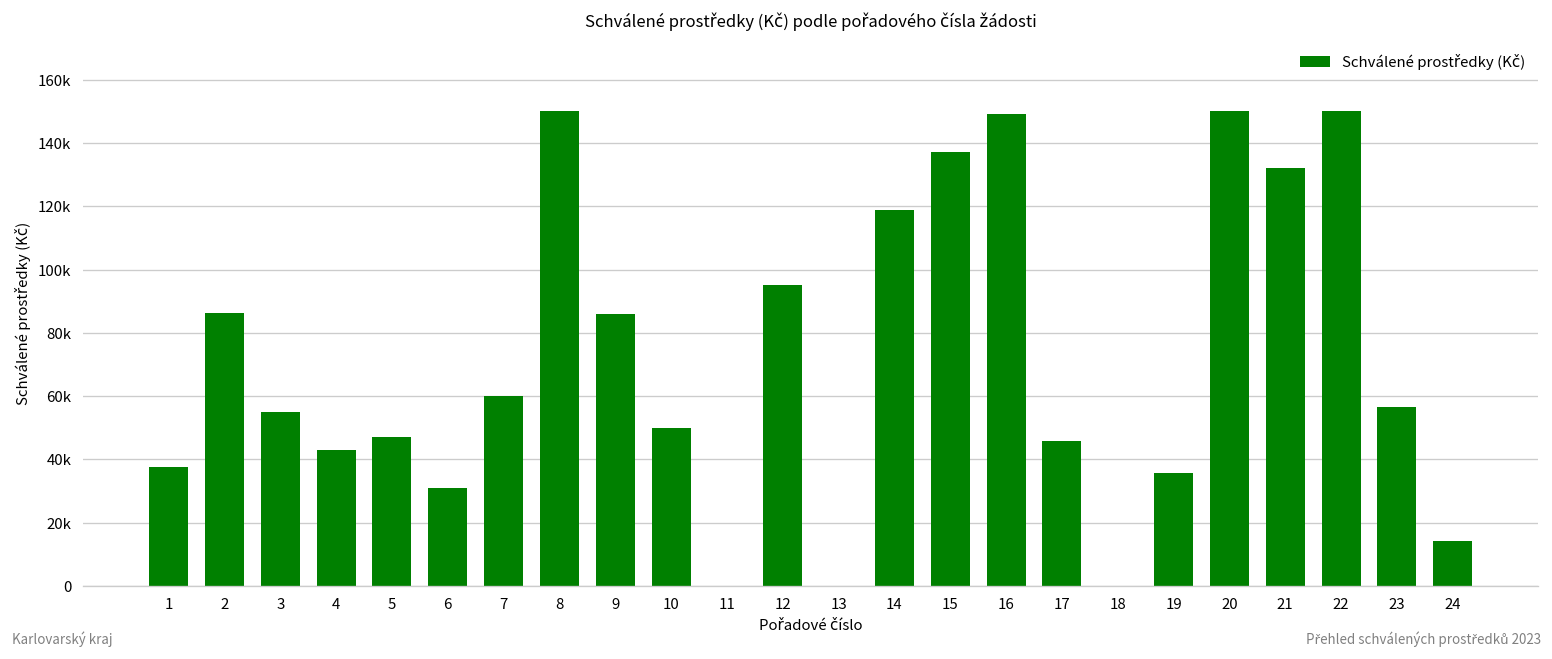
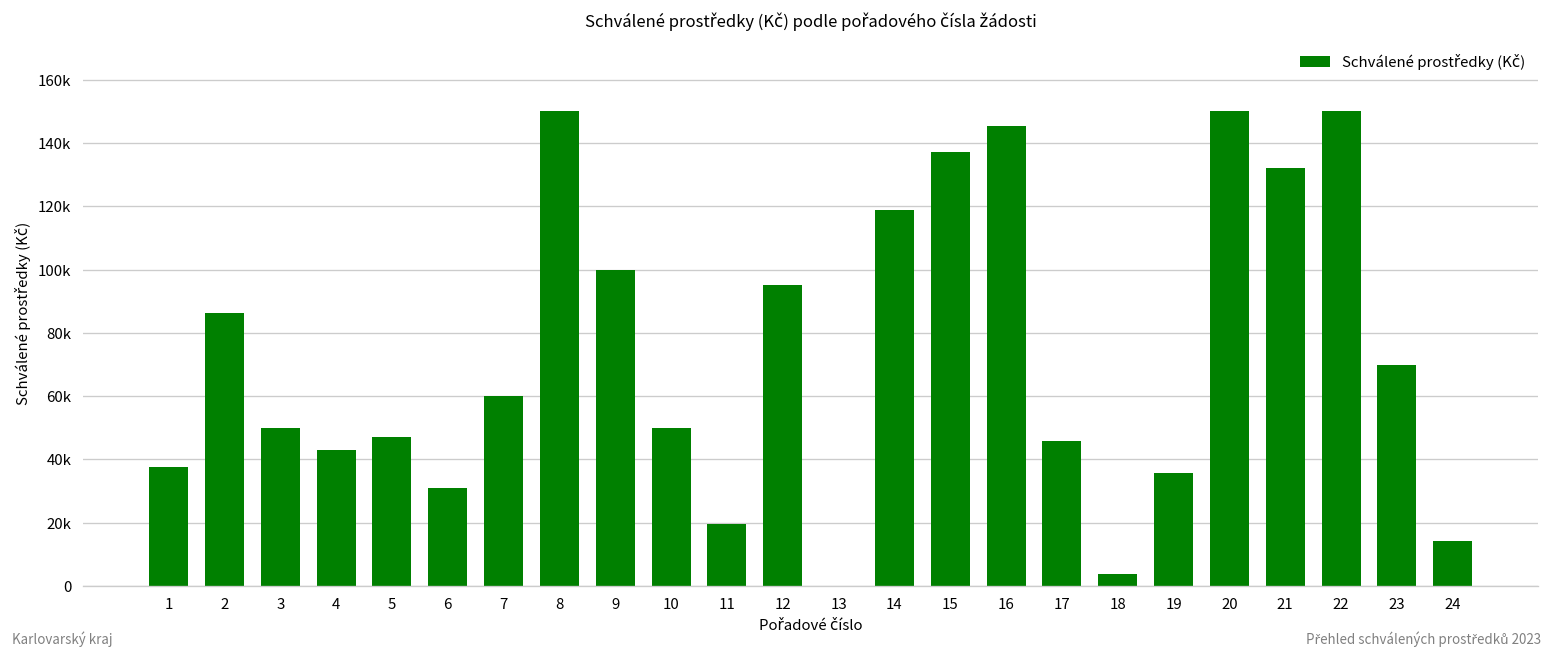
3: 55000 -> 50000
9: 86000 -> 100000
11: 0 -> 20000
16: 149000 -> 146000
18: 0 -> 4000
23: 56000 -> 70000
